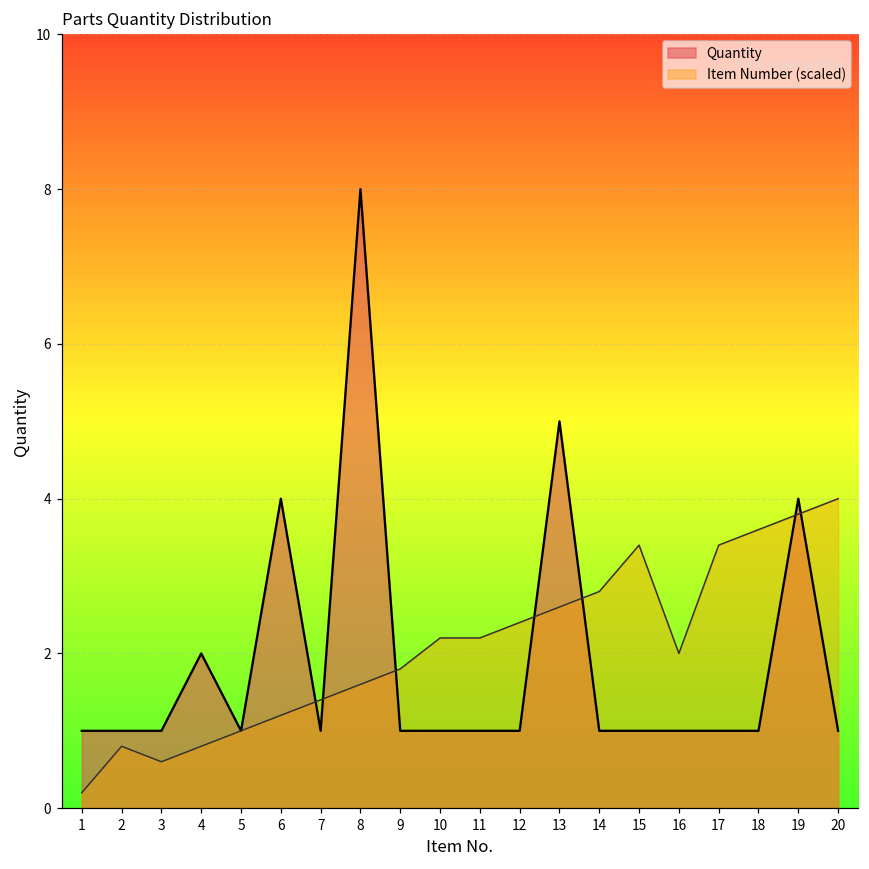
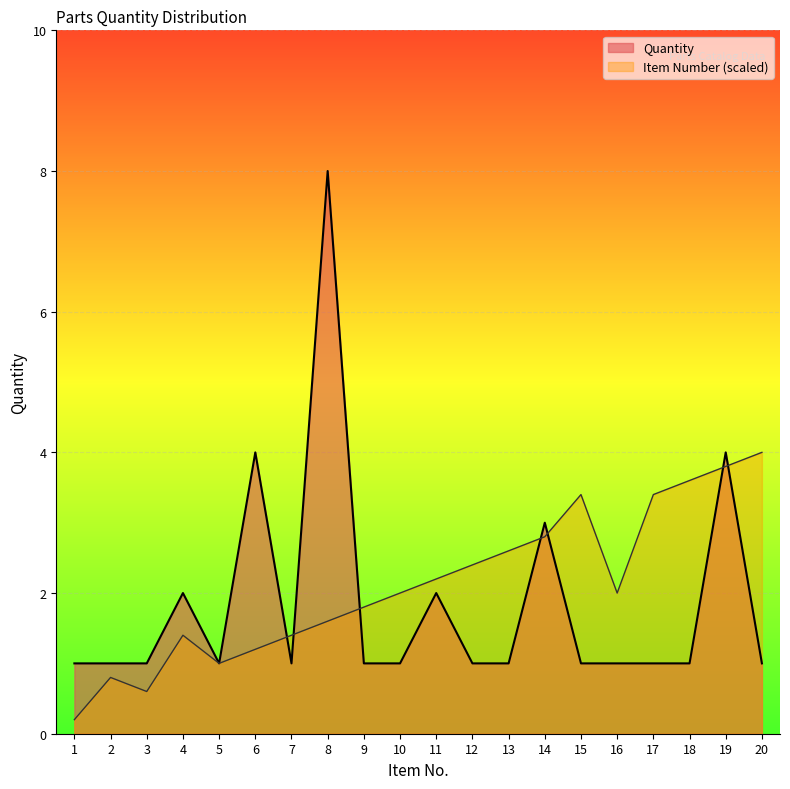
Item Number (scaled), 4: 0.8 -> 1.4
Item Number (scaled), 10: 2.2 -> 2.0
Quantity, 11: 1 -> 2
Quantity, 13: 5 -> 1
Quantity, 14: 1 -> 3
